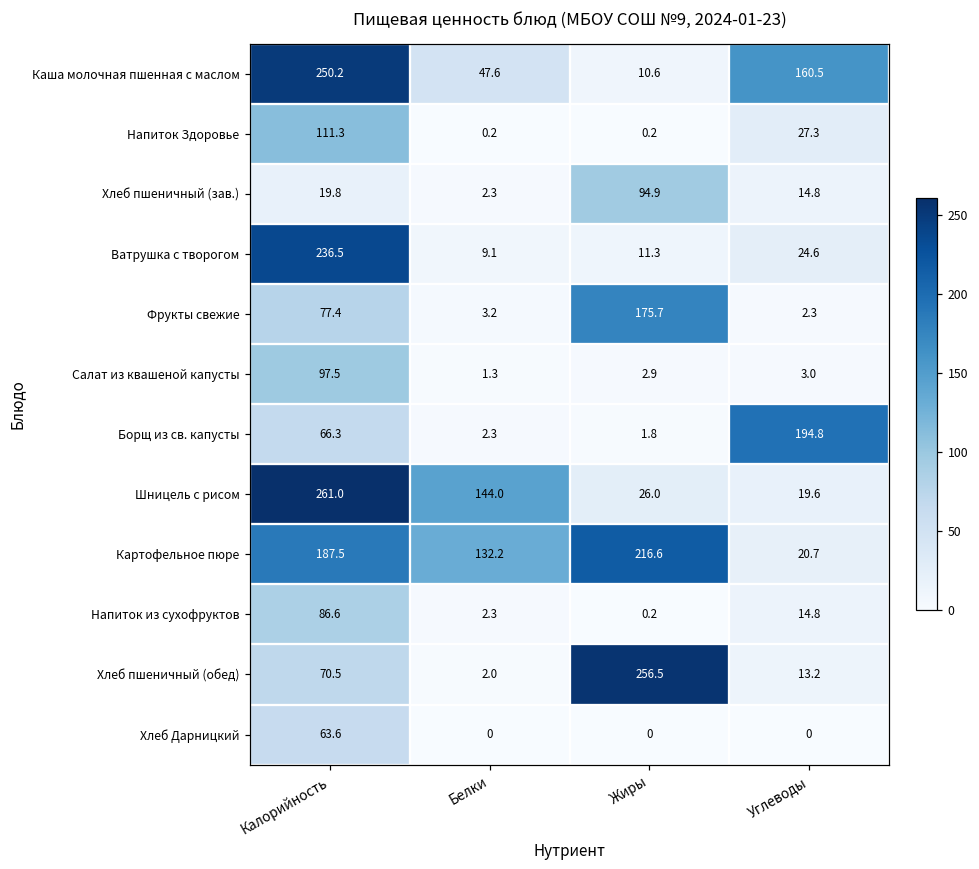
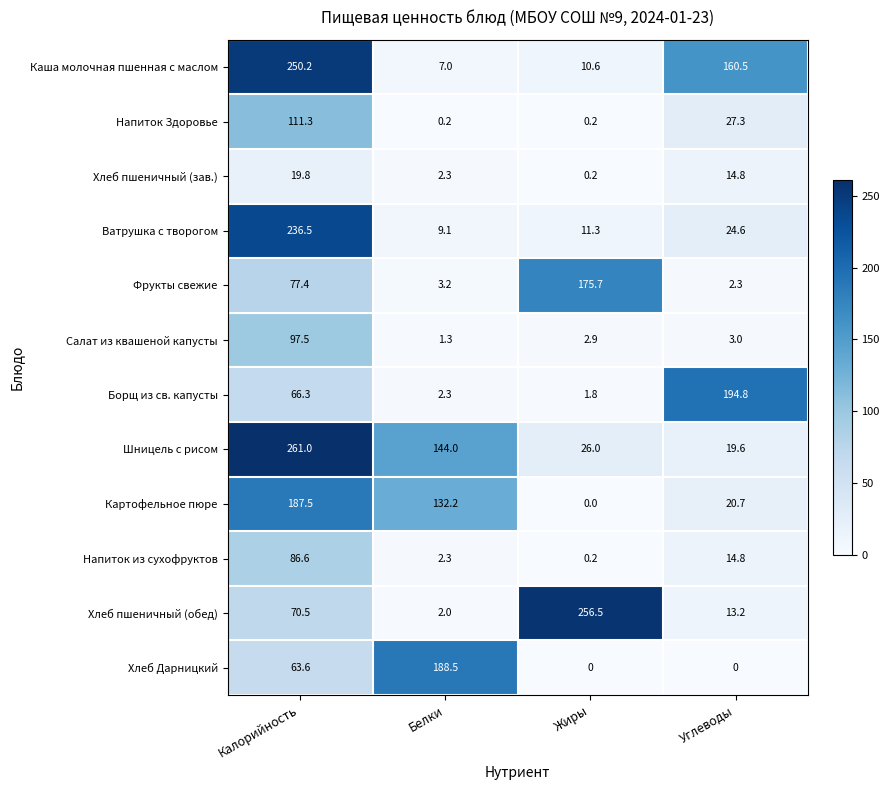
Каша молочная пшенная с маслом, Белки: 47.6 -> 7.0
Хлеб пшеничный (зав.), Жиры: 94.9 -> 0.2
Картофельное пюре, Жиры: 216.6 -> 0.0
Хлеб Дарницкий, Белки: 0 -> 188.5
